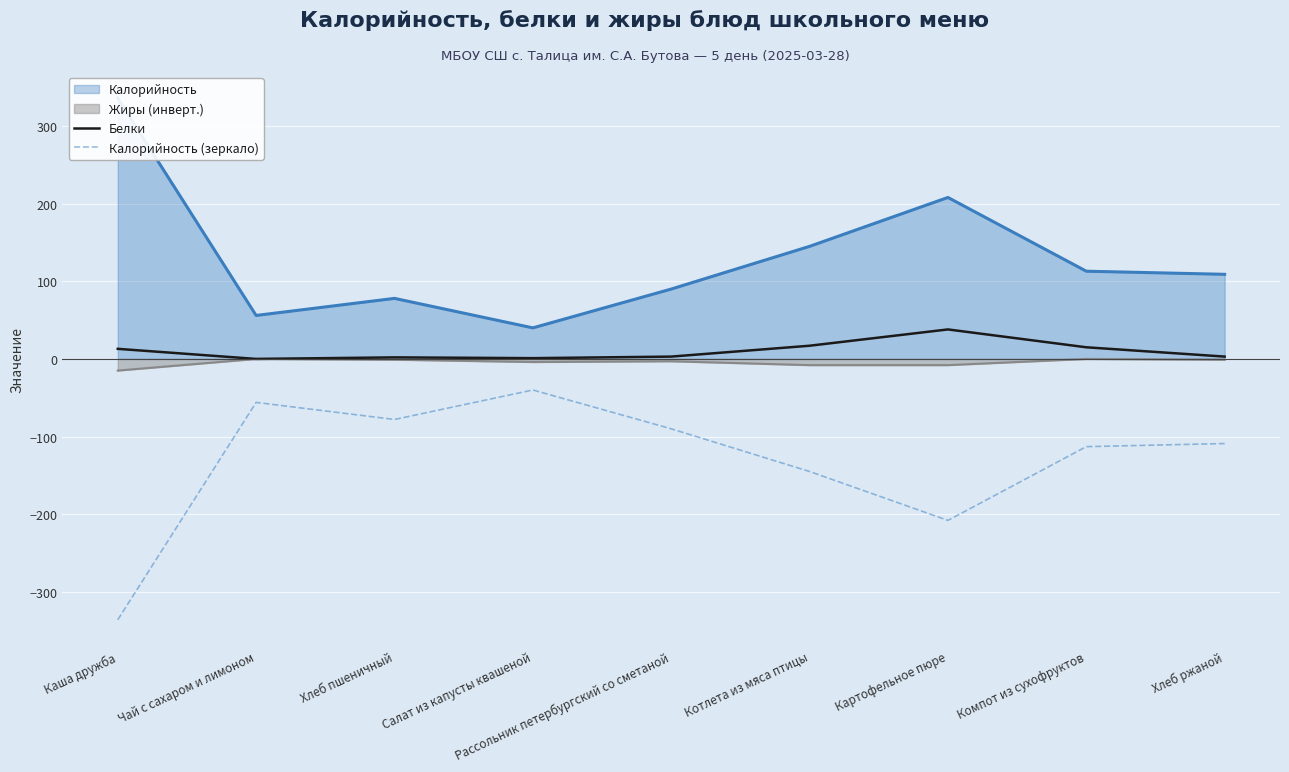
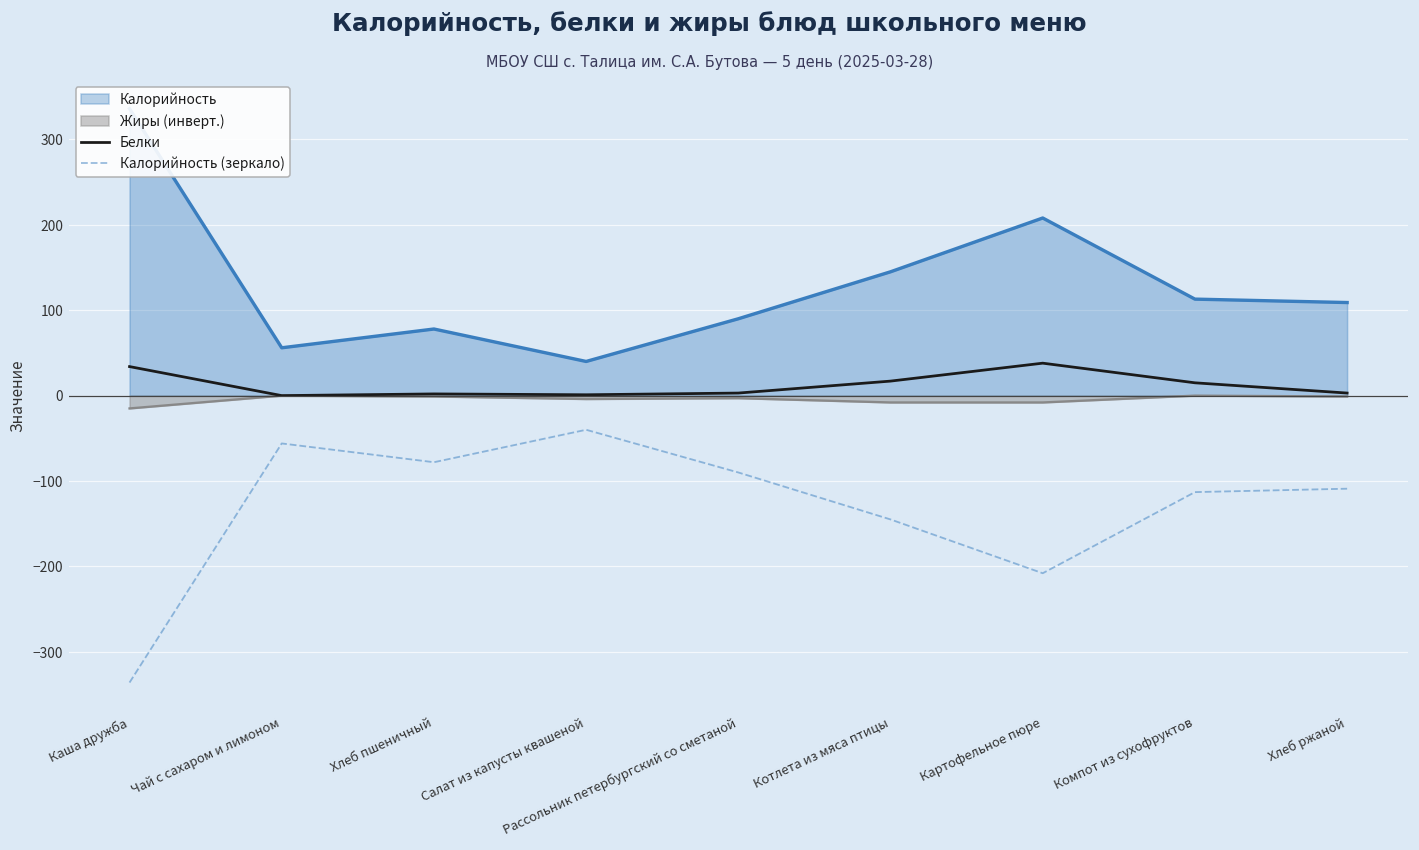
Белки, Каша дружба: 10 -> 30
